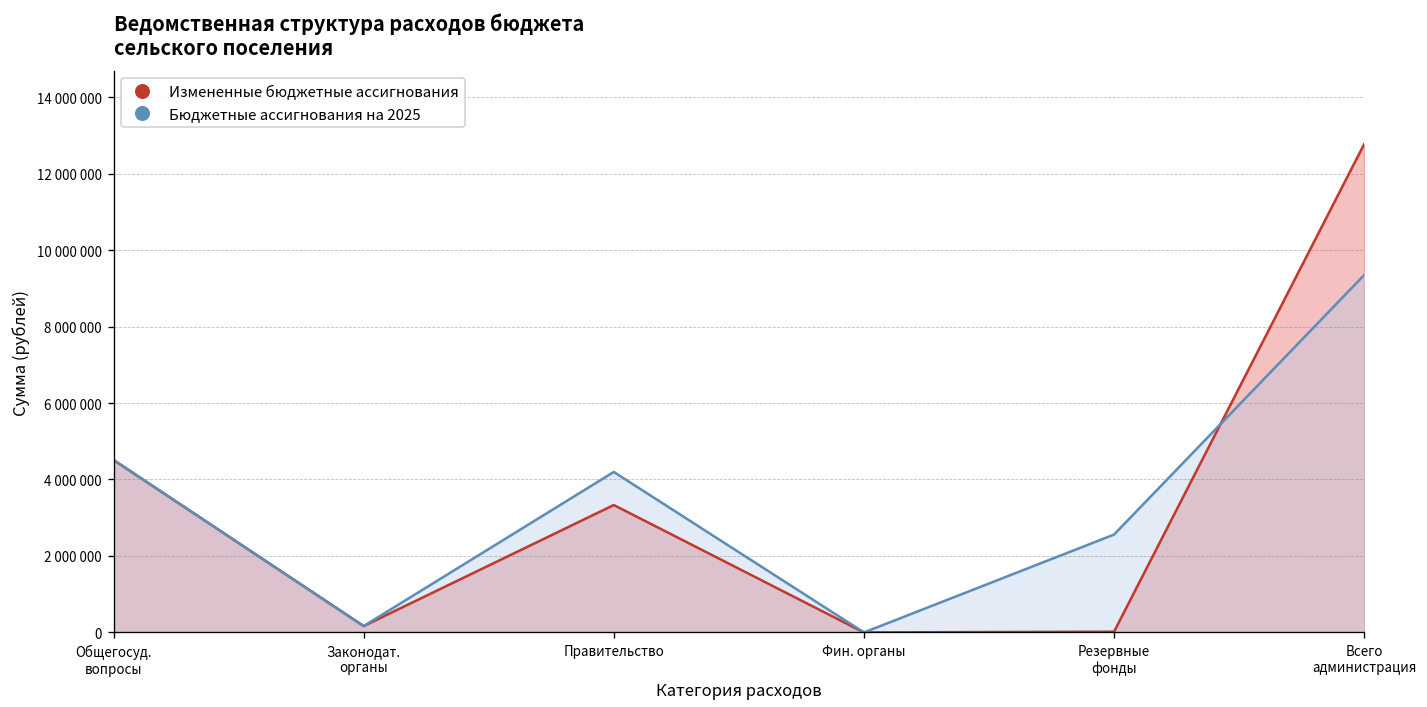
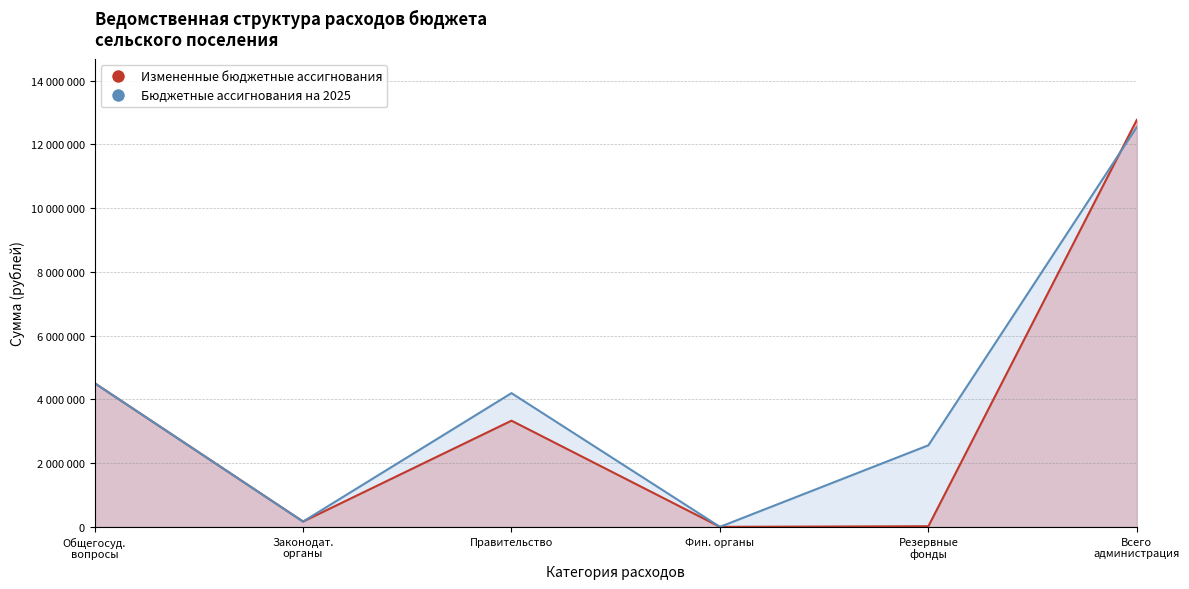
Бюджетные ассигнования на 2025, Всего администрация: 9300000 -> 12500000
